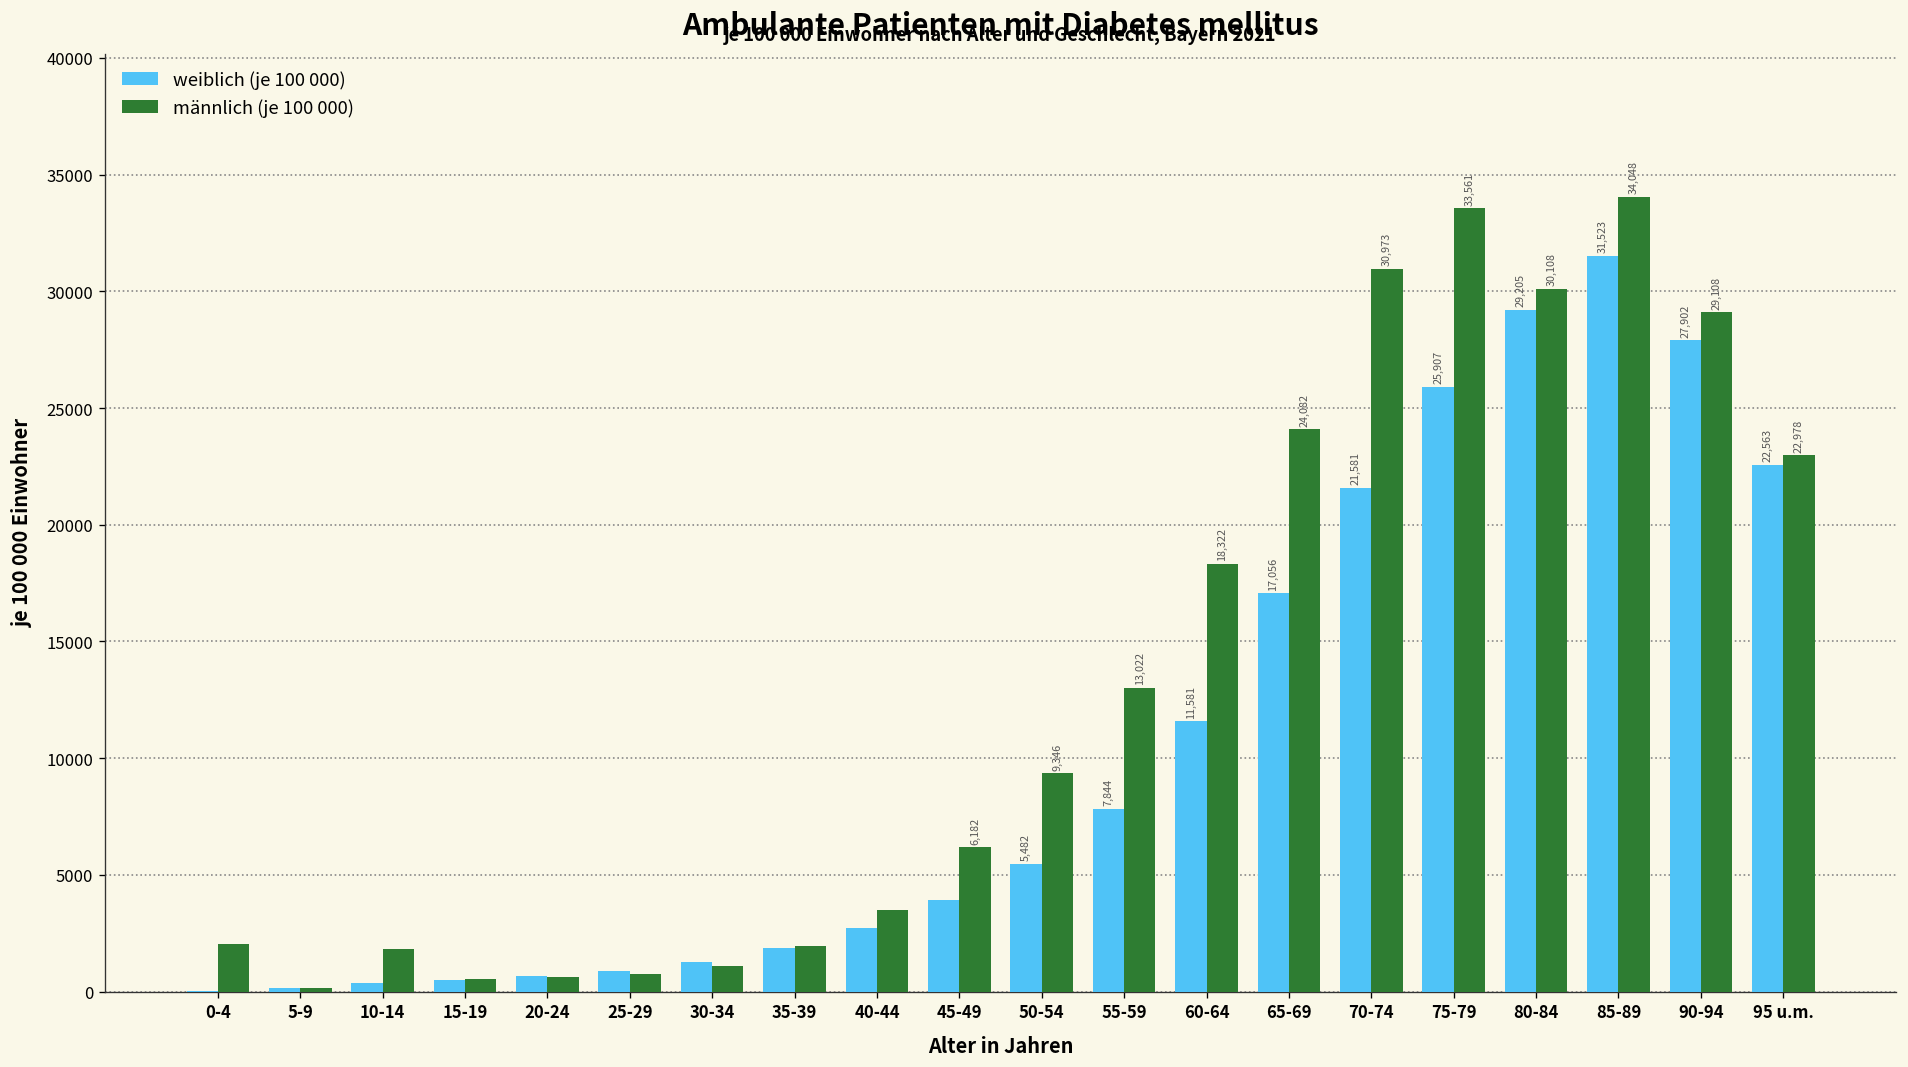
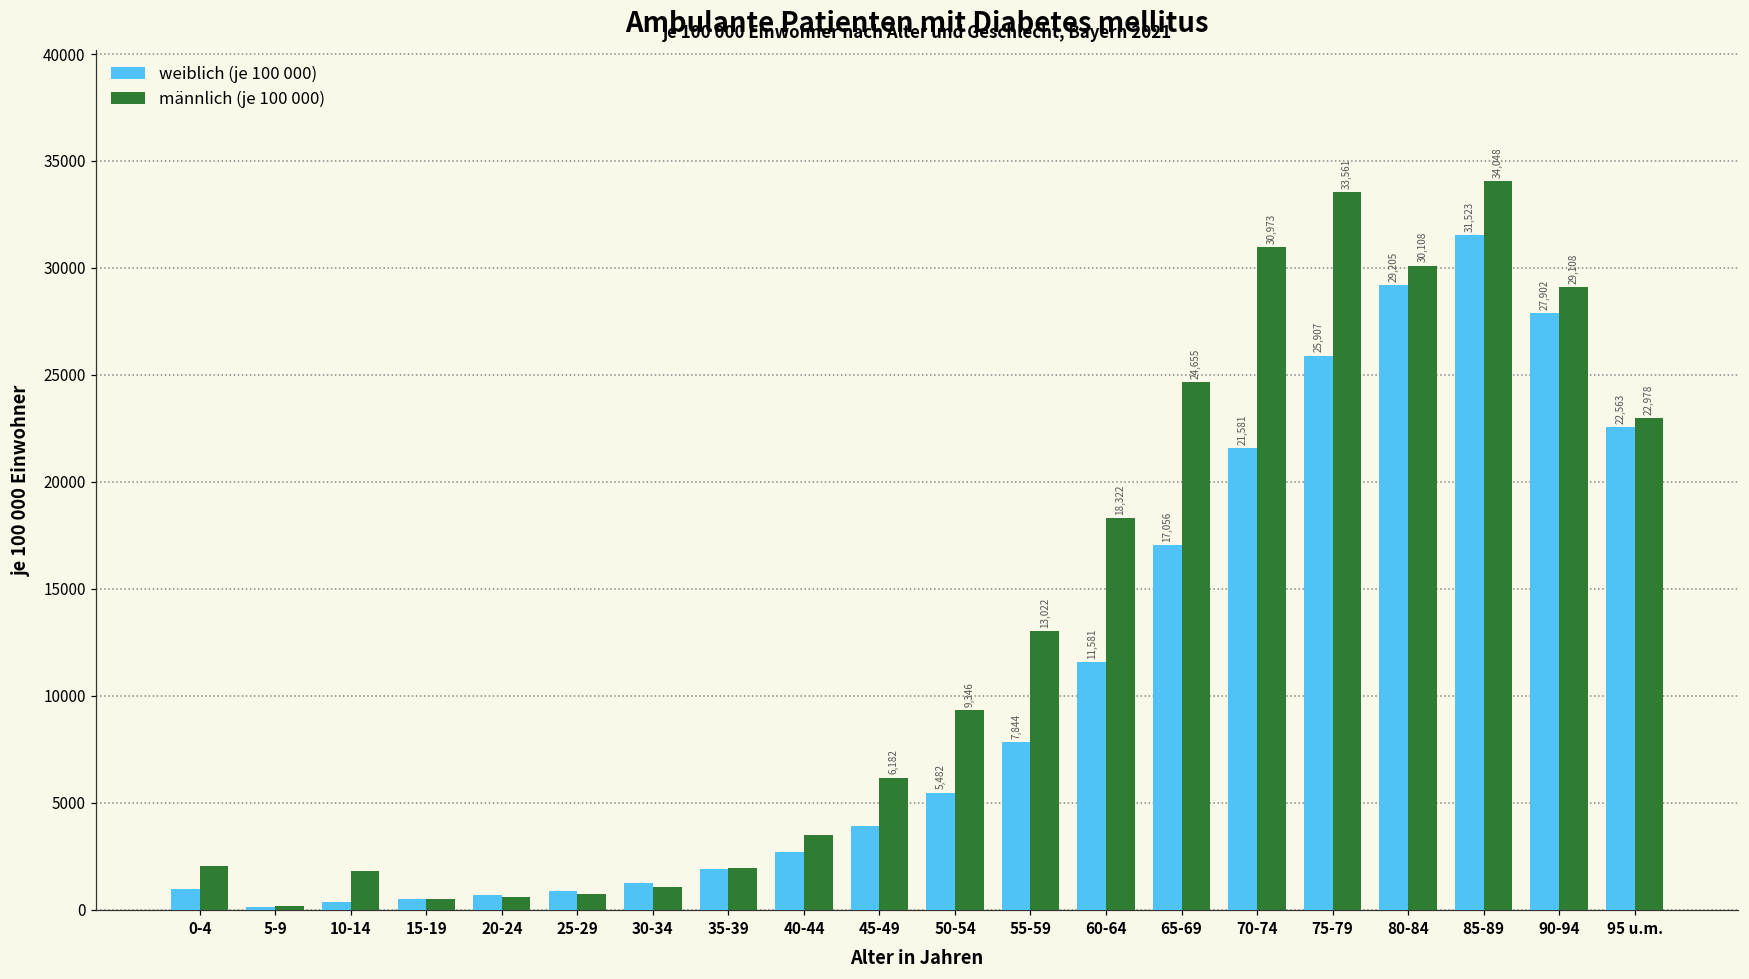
weiblich (je 100 000), 0-4: 0 -> 1000
männlich (je 100 000), 65-69: 24,082 -> 24,655
